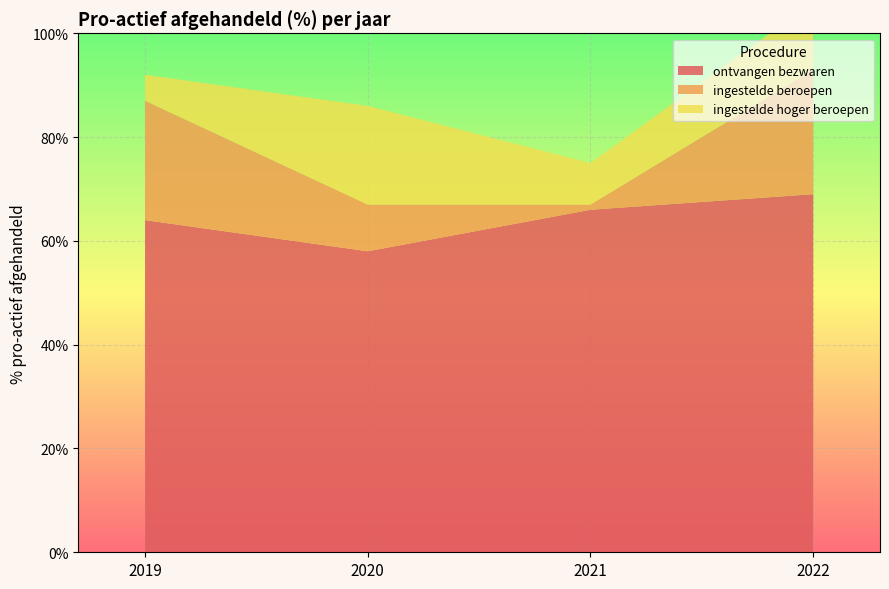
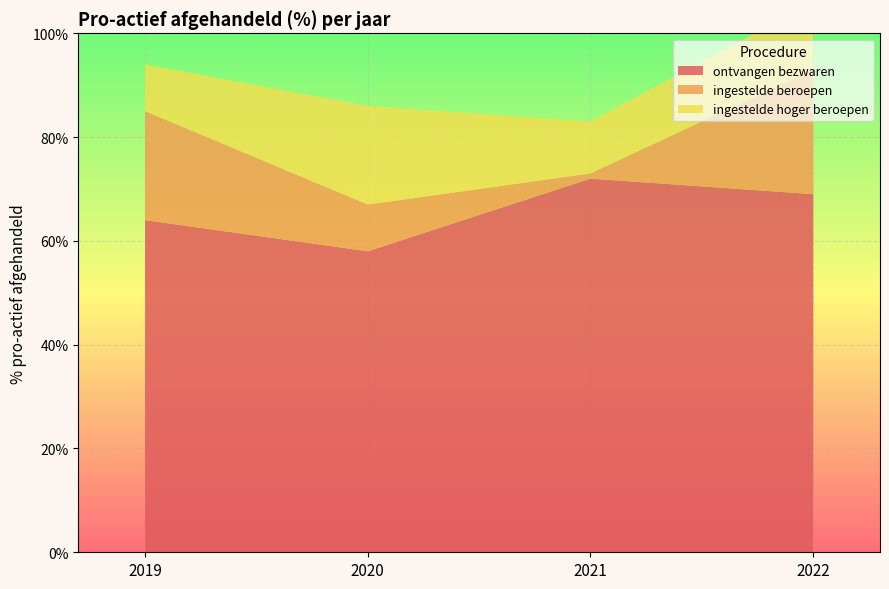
ingestelde beroepen, 2019: 23% -> 21%
ingestelde hoger beroepen, 2019: 5% -> 9%
ontvangen bezwaren, 2021: 66% -> 72%
ingestelde hoger beroepen, 2021: 8% -> 10%
